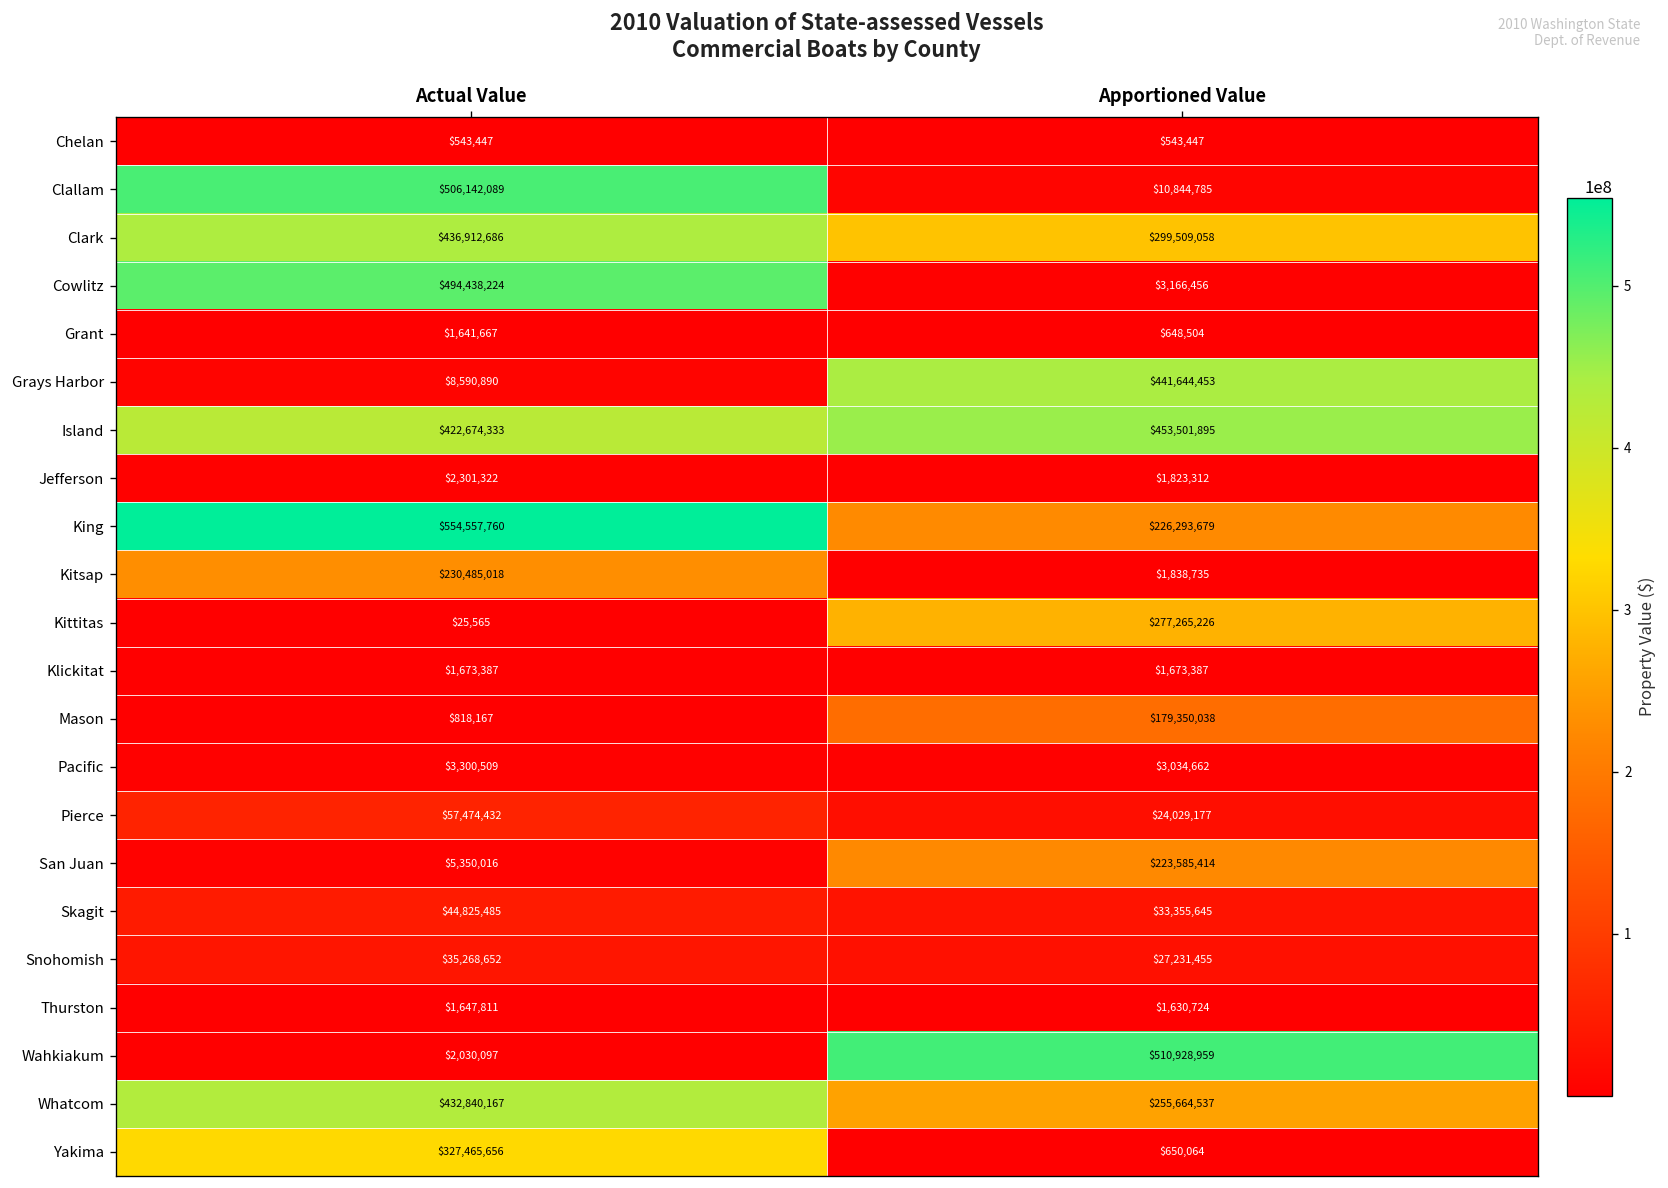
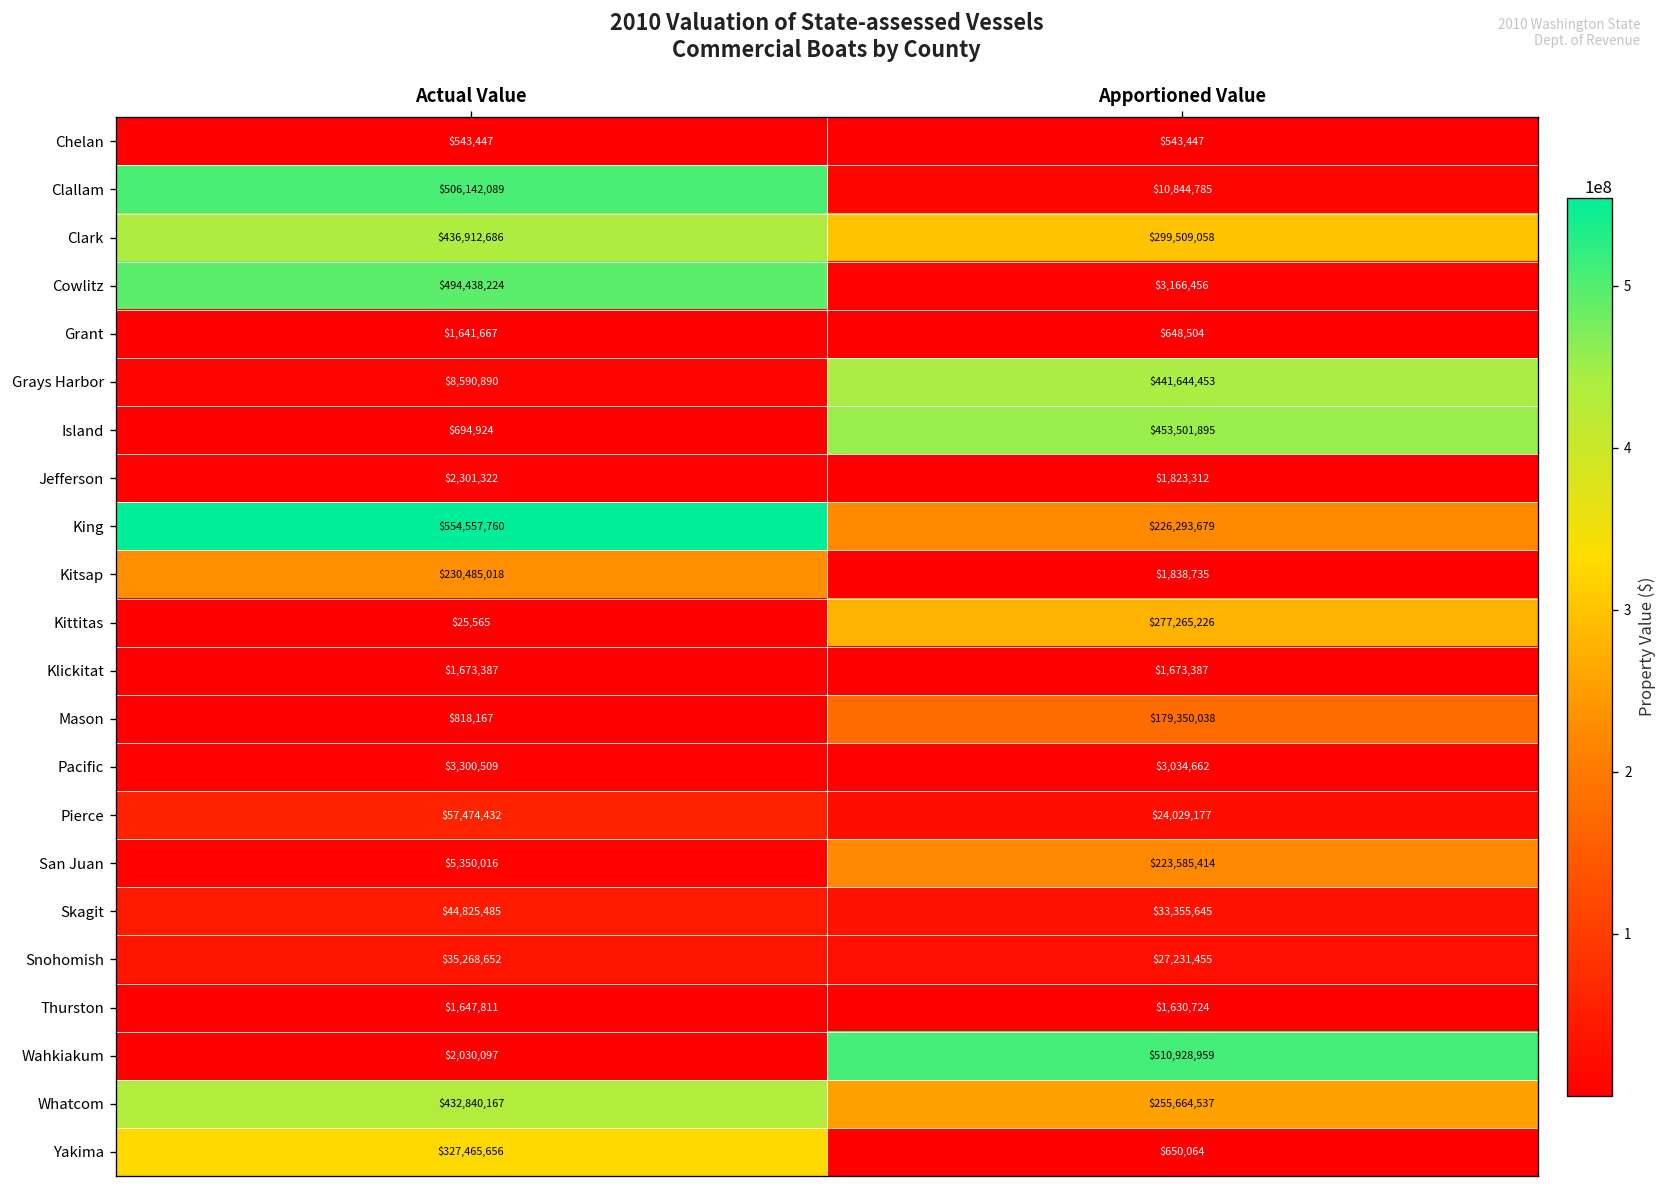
Island, Actual Value: $422,674,333 -> $694,924
